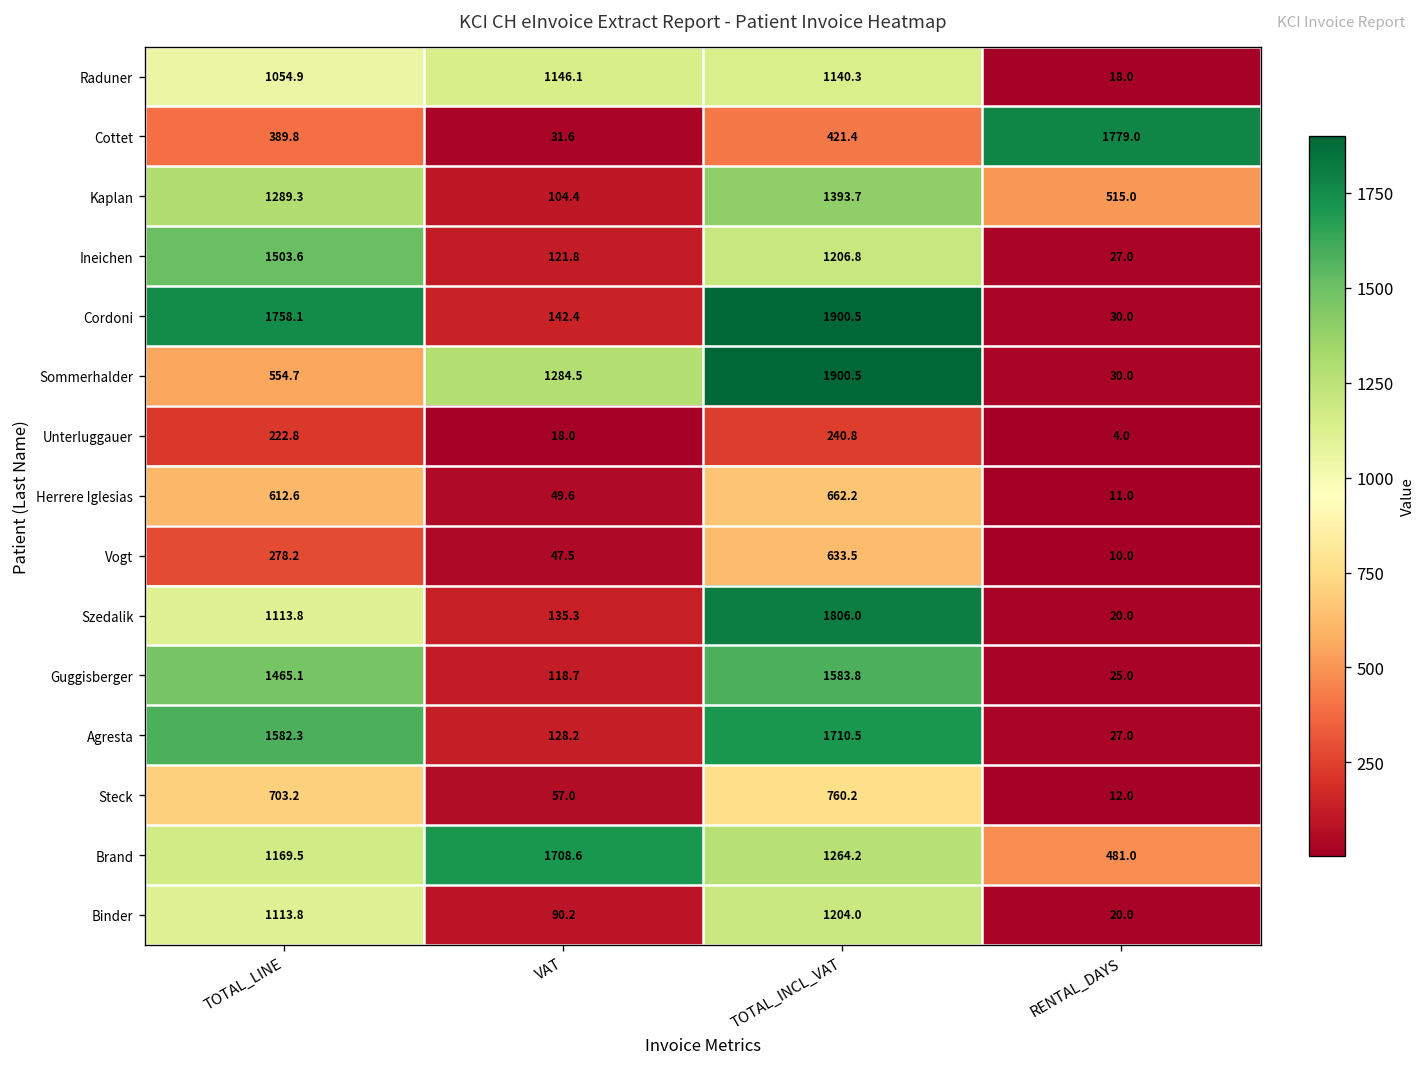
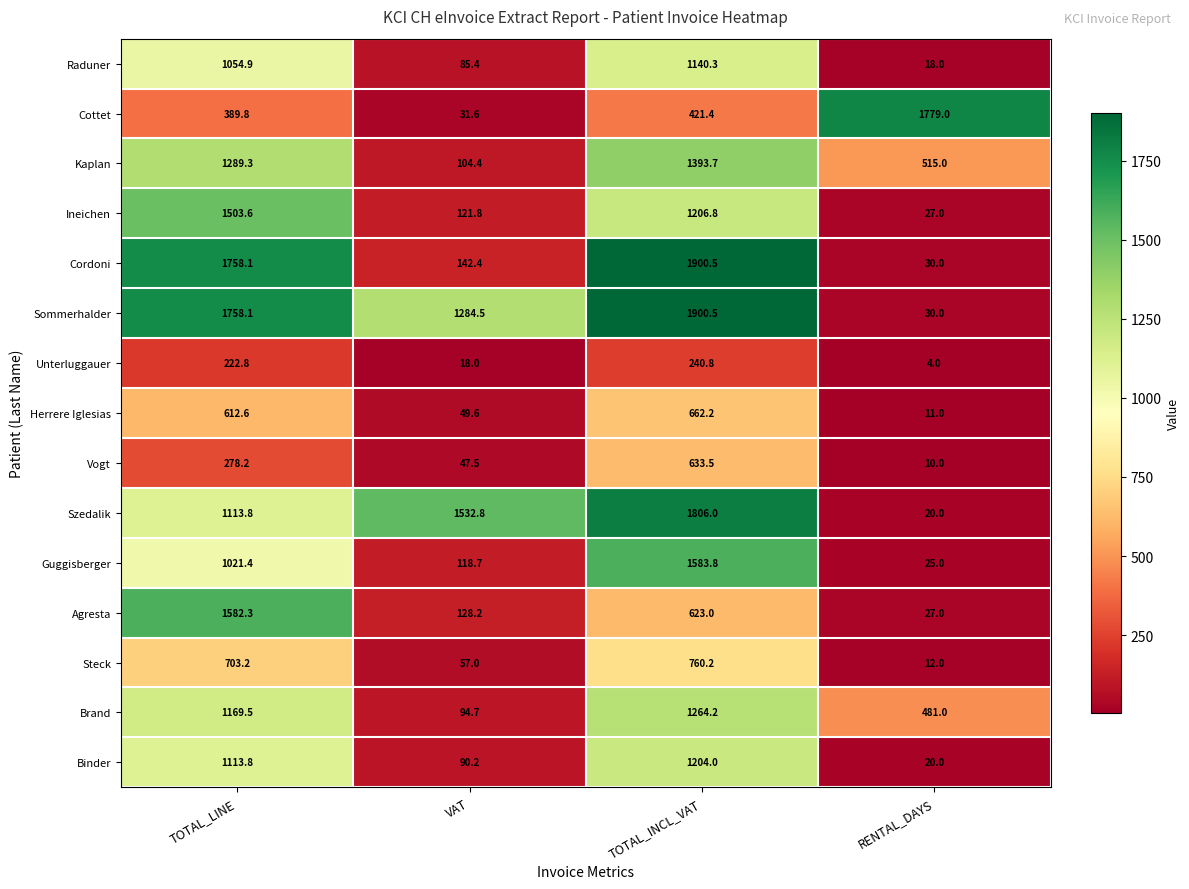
Raduner, VAT: 1146.1 -> 85.4
Sommerhalder, TOTAL_LINE: 554.7 -> 1758.1
Szedalik, VAT: 135.3 -> 1532.8
Guggisberger, TOTAL_LINE: 1465.1 -> 1021.4
Agresta, TOTAL_INCL_VAT: 1710.5 -> 623.0
Brand, VAT: 1708.6 -> 94.7
